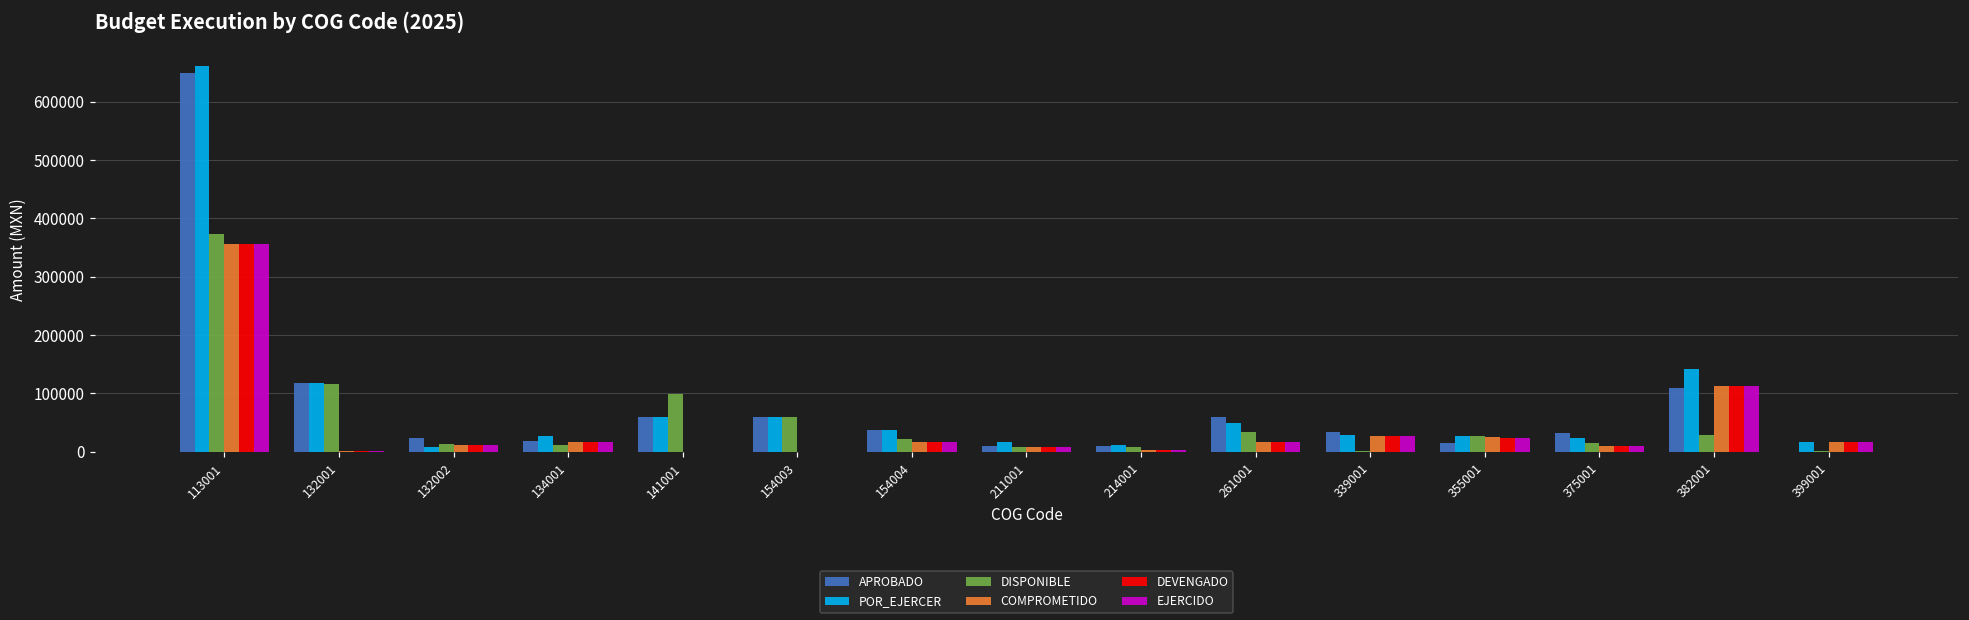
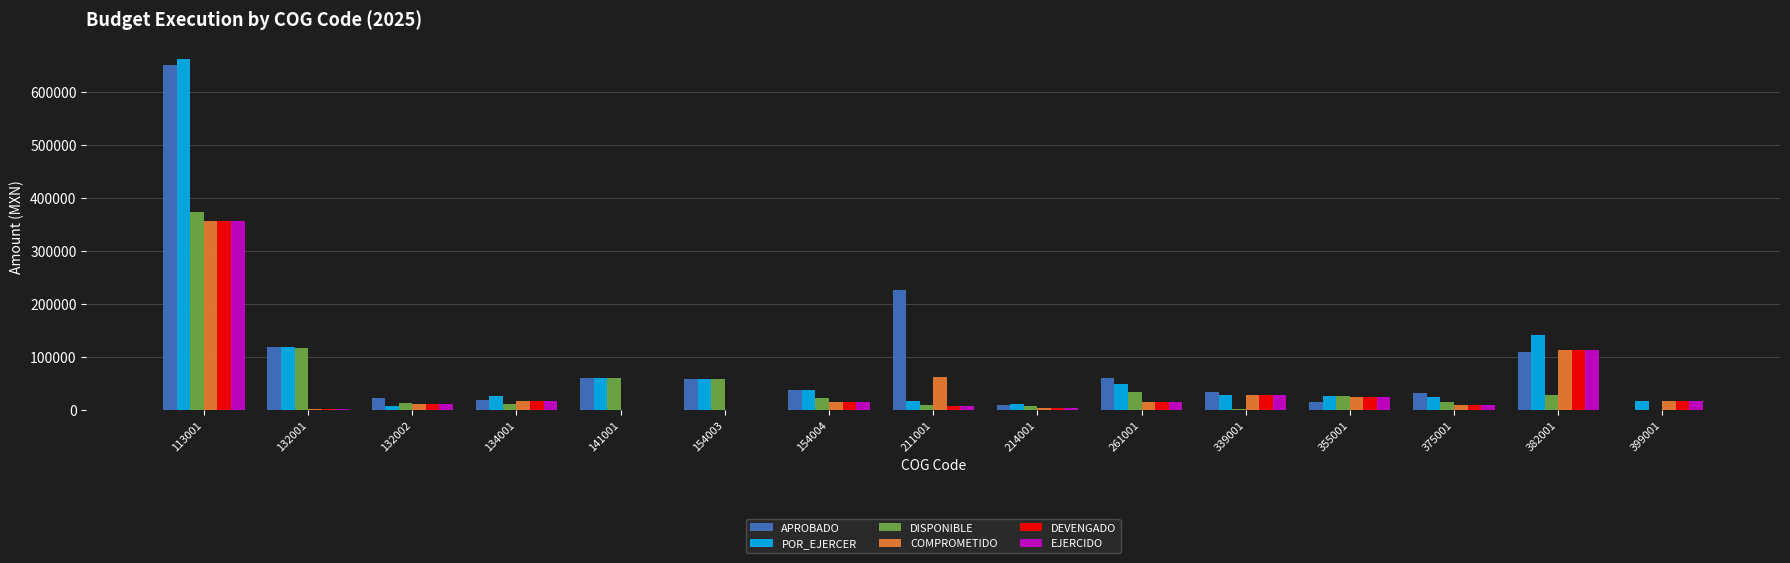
DISPONIBLE, 141001: 100000 -> 60000
APROBADO, 211001: 10000 -> 230000
COMPROMETIDO, 211001: 10000 -> 60000
